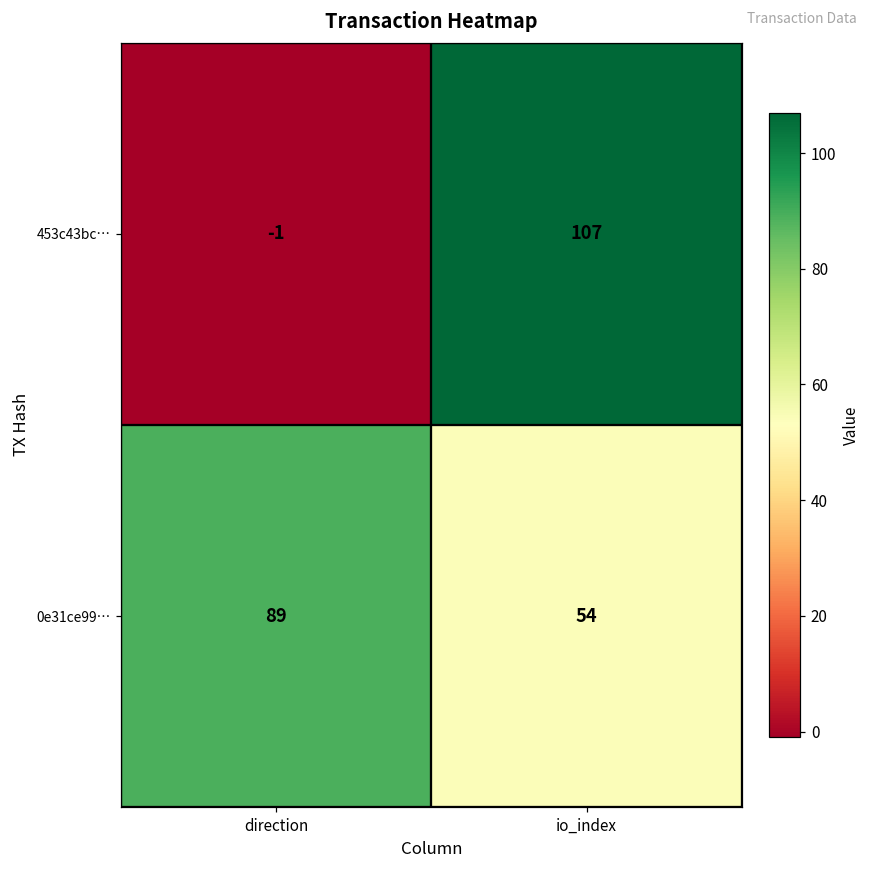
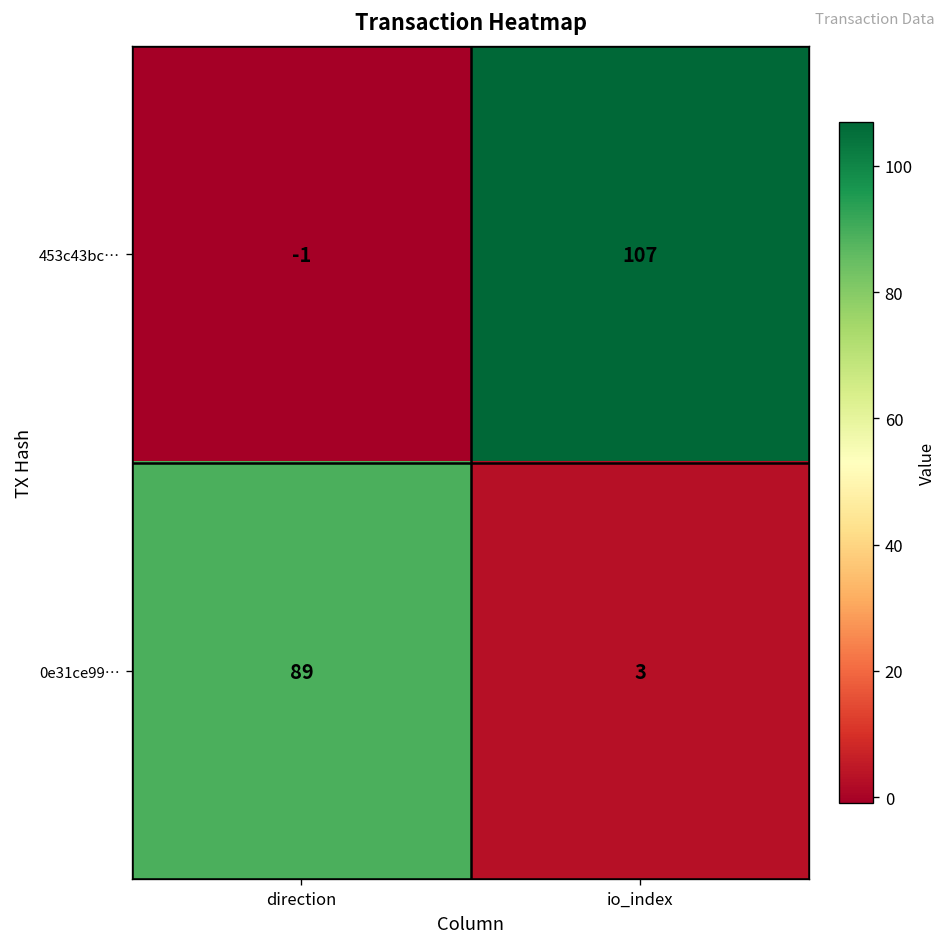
0e31ce99…, io_index: 54 -> 3
